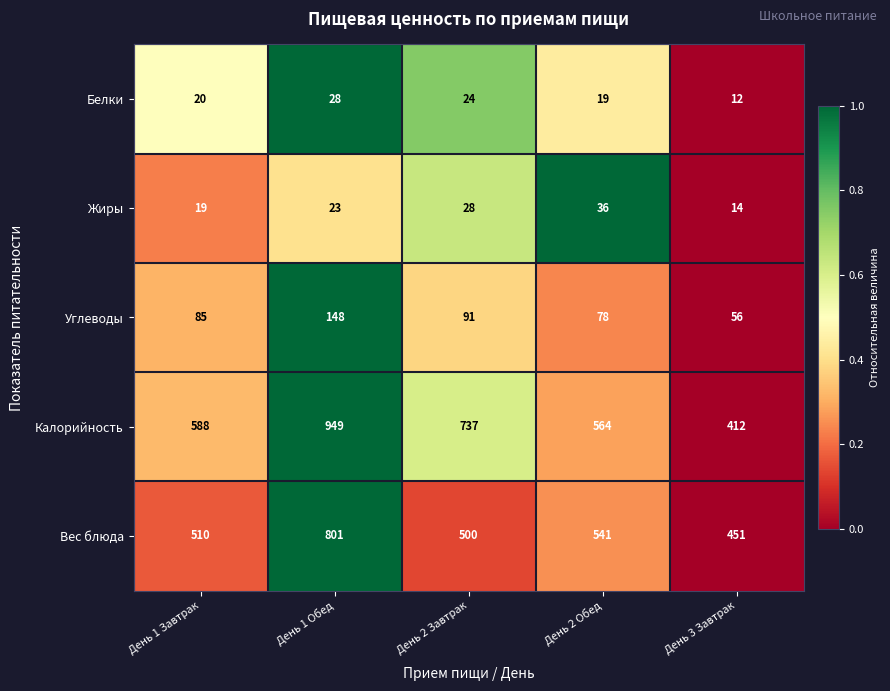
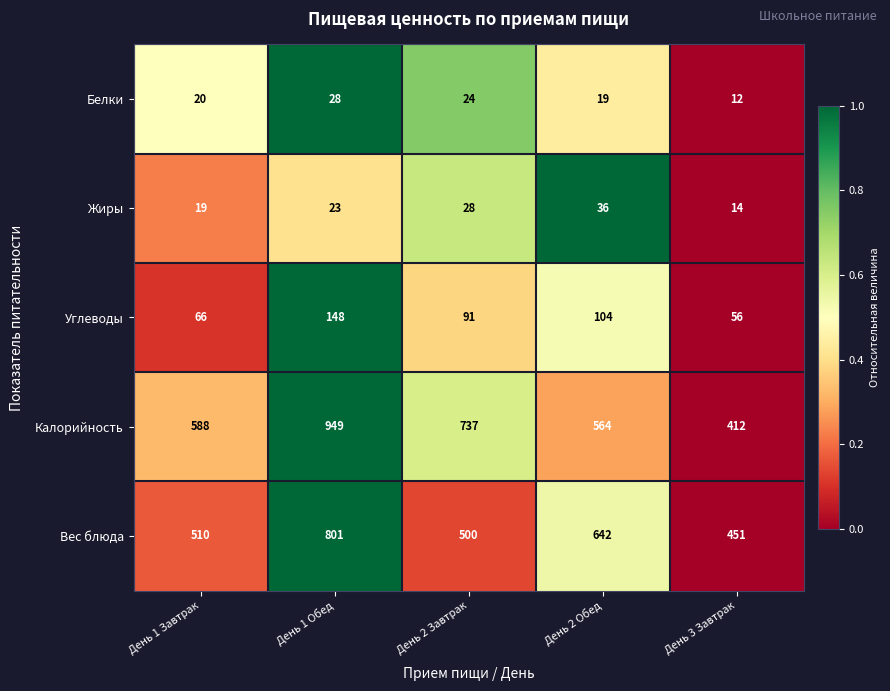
Углеводы, День 1 Завтрак: 85 -> 66
Углеводы, День 2 Обед: 78 -> 104
Вес блюда, День 2 Обед: 541 -> 642
